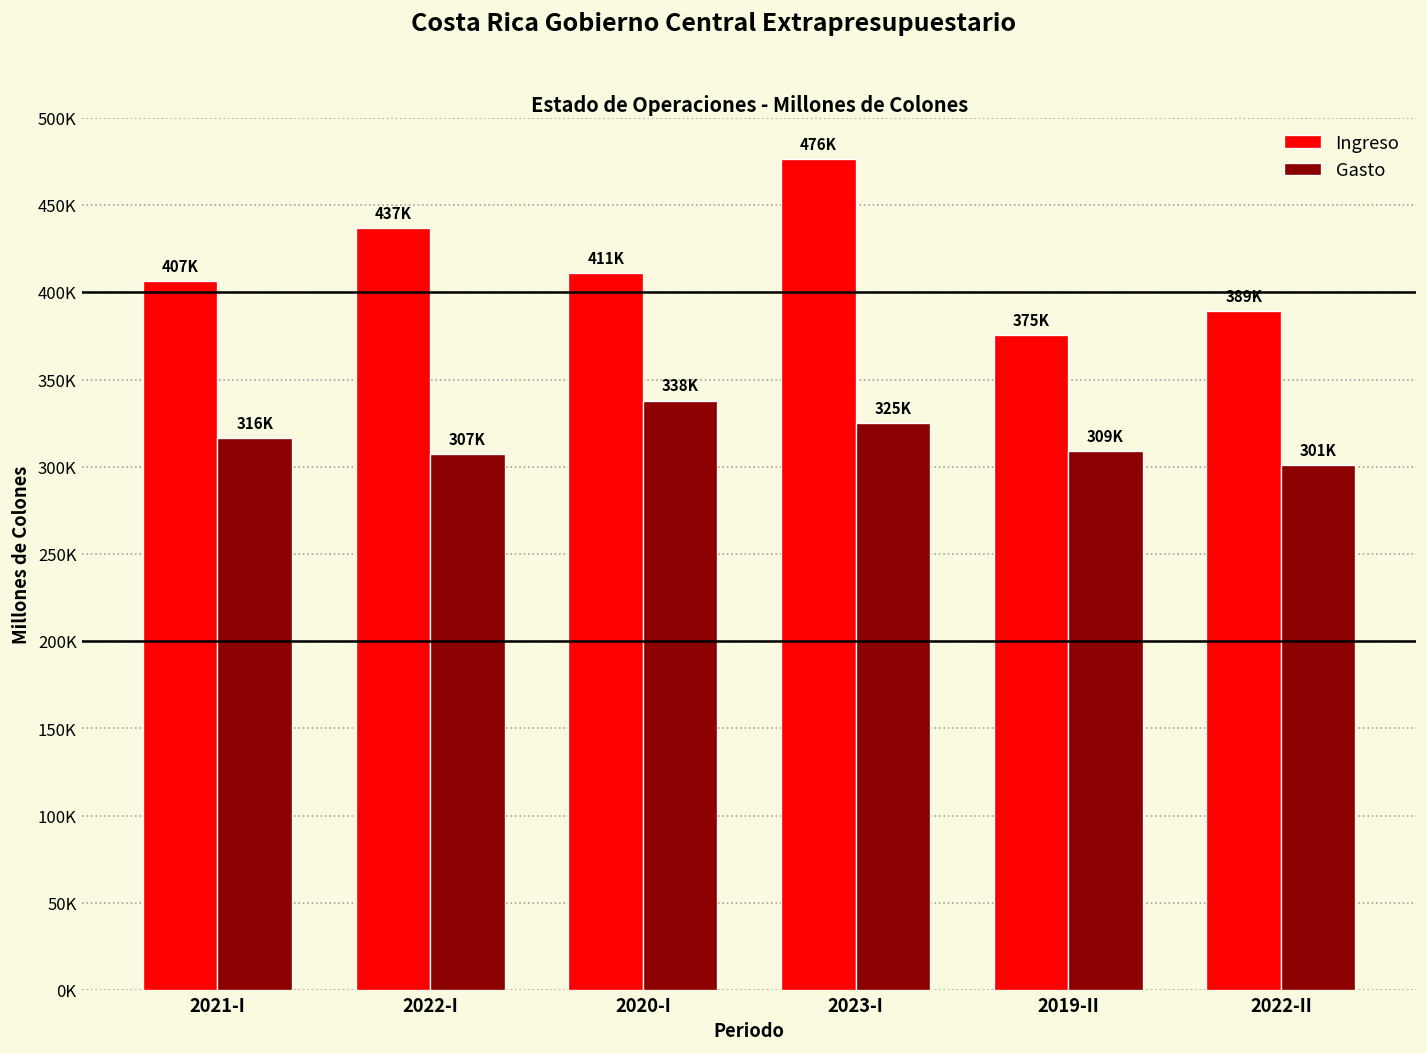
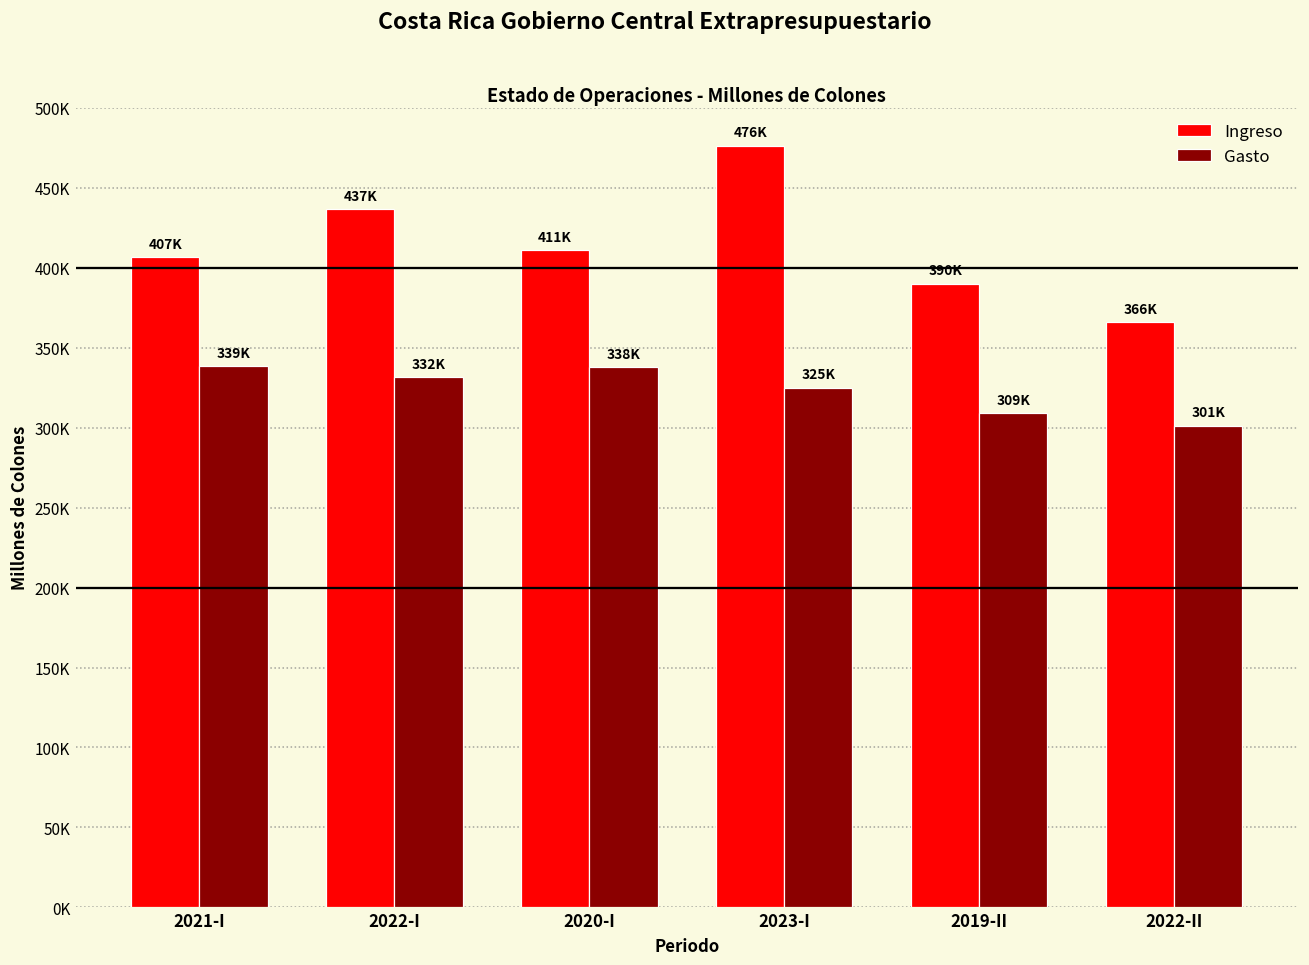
Gasto, 2021-I: 316K -> 339K
Gasto, 2022-I: 307K -> 332K
Ingreso, 2019-II: 375K -> 390K
Ingreso, 2022-II: 389K -> 366K
